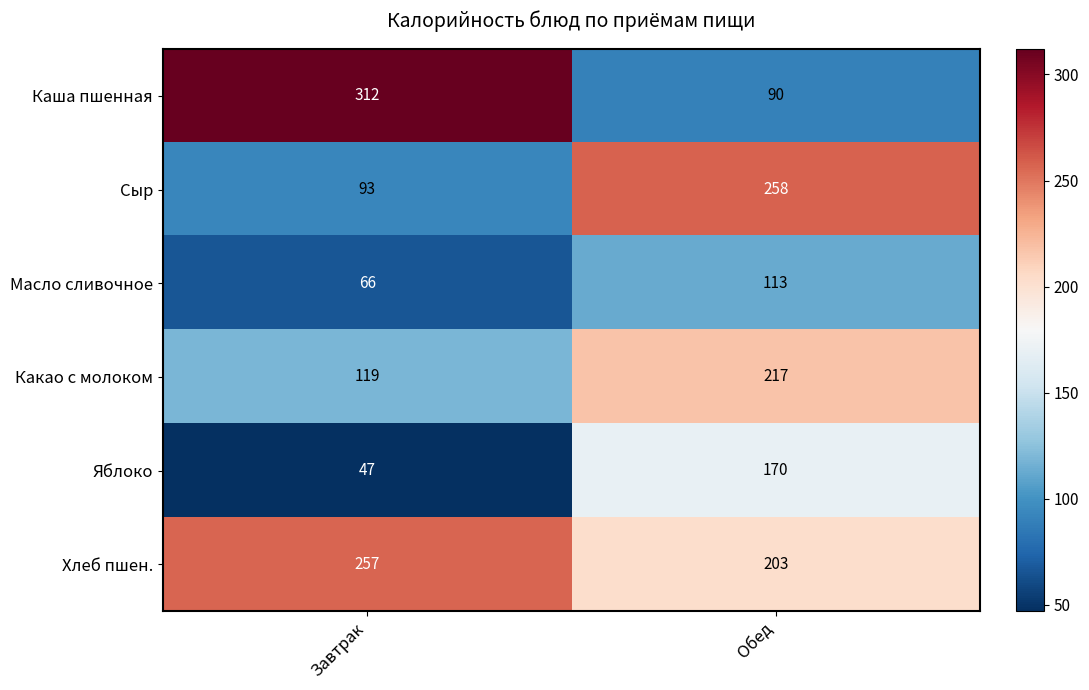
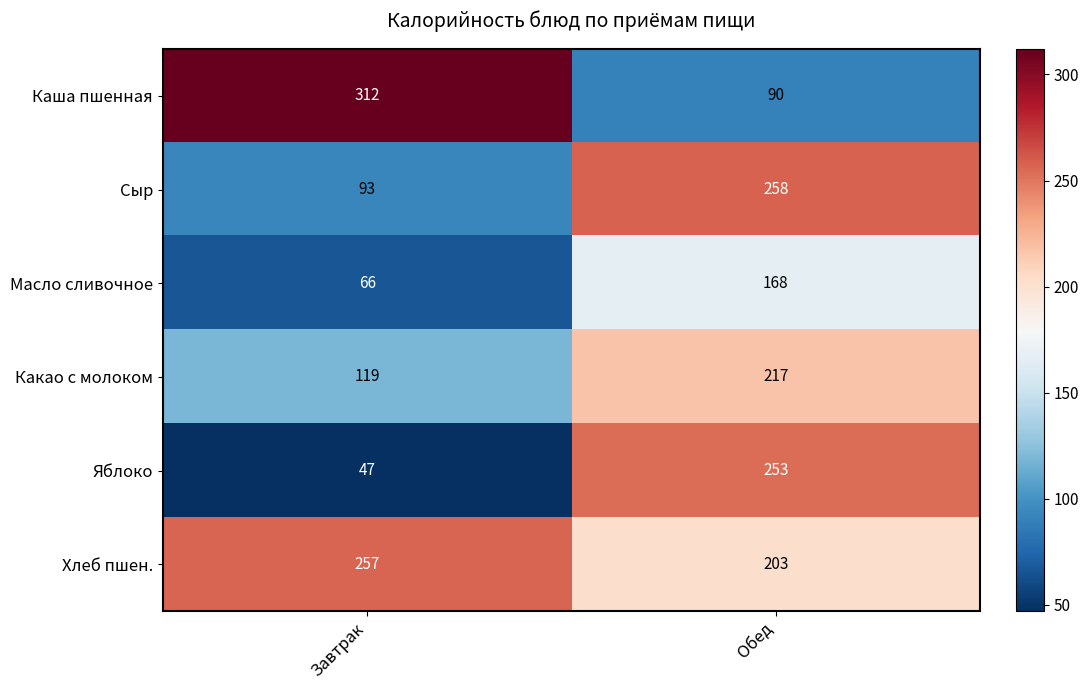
Масло сливочное, Обед: 113 -> 168
Яблоко, Обед: 170 -> 253
